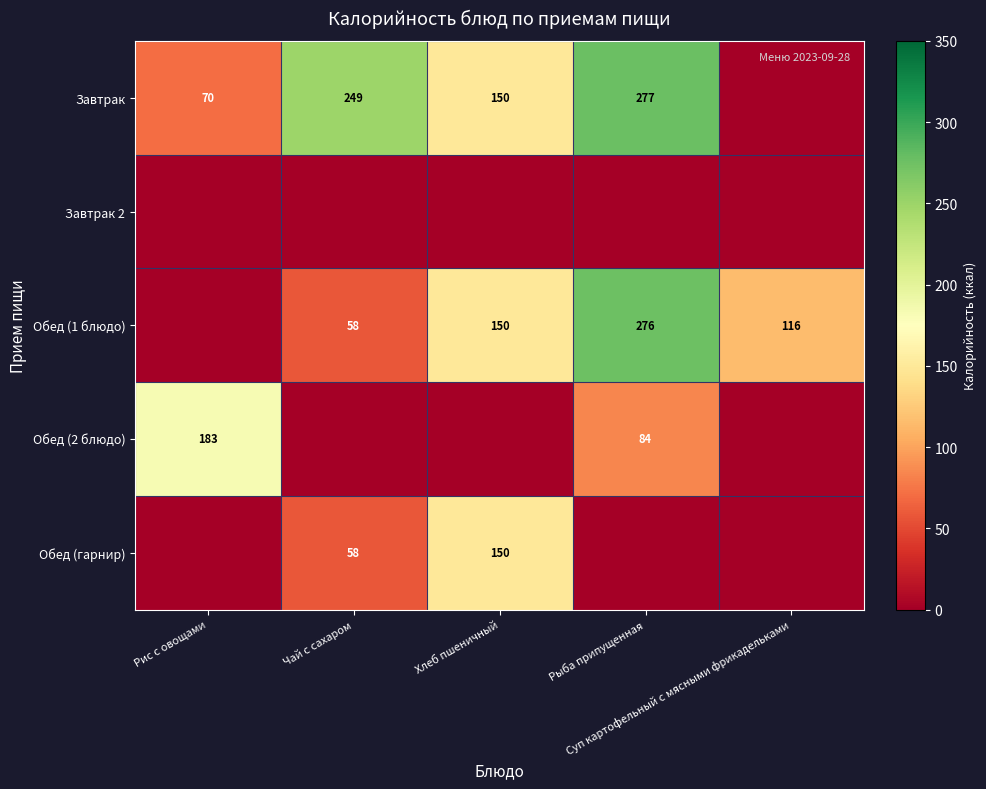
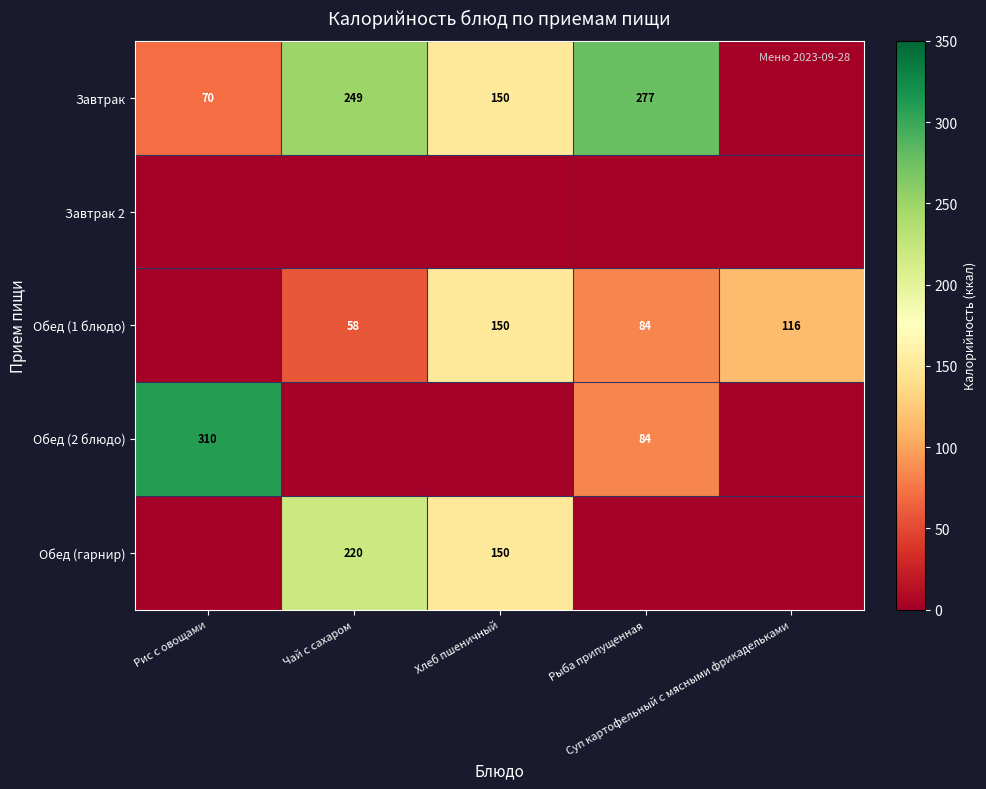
Обед (1 блюдо), Рыба припущенная: 276 -> 84
Обед (2 блюдо), Рис с овощами: 183 -> 310
Обед (гарнир), Чай с сахаром: 58 -> 220
